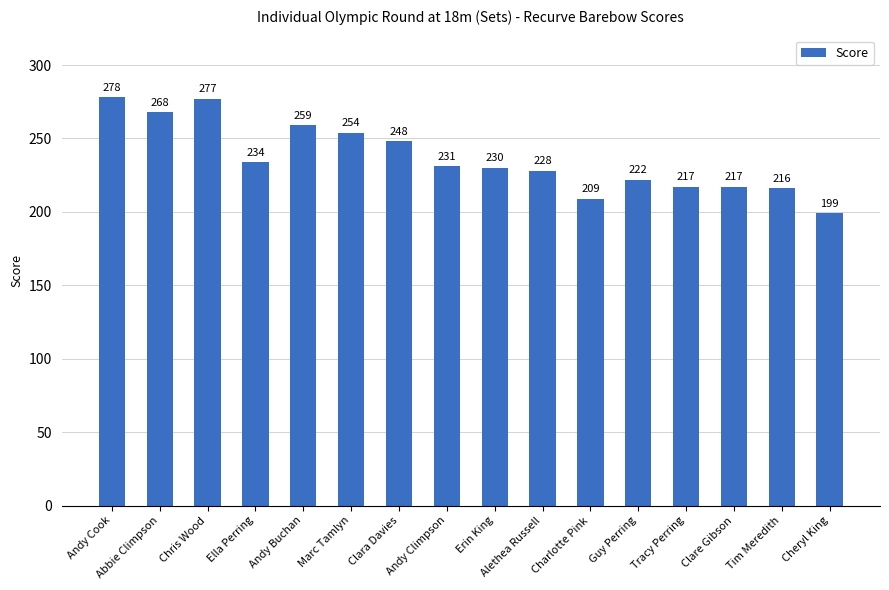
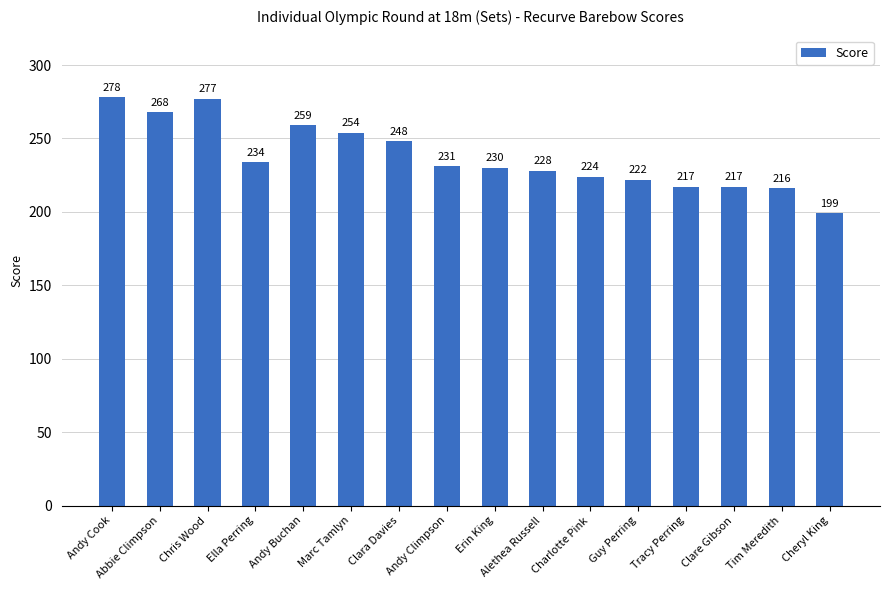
Charlotte Pink: 209 -> 224
